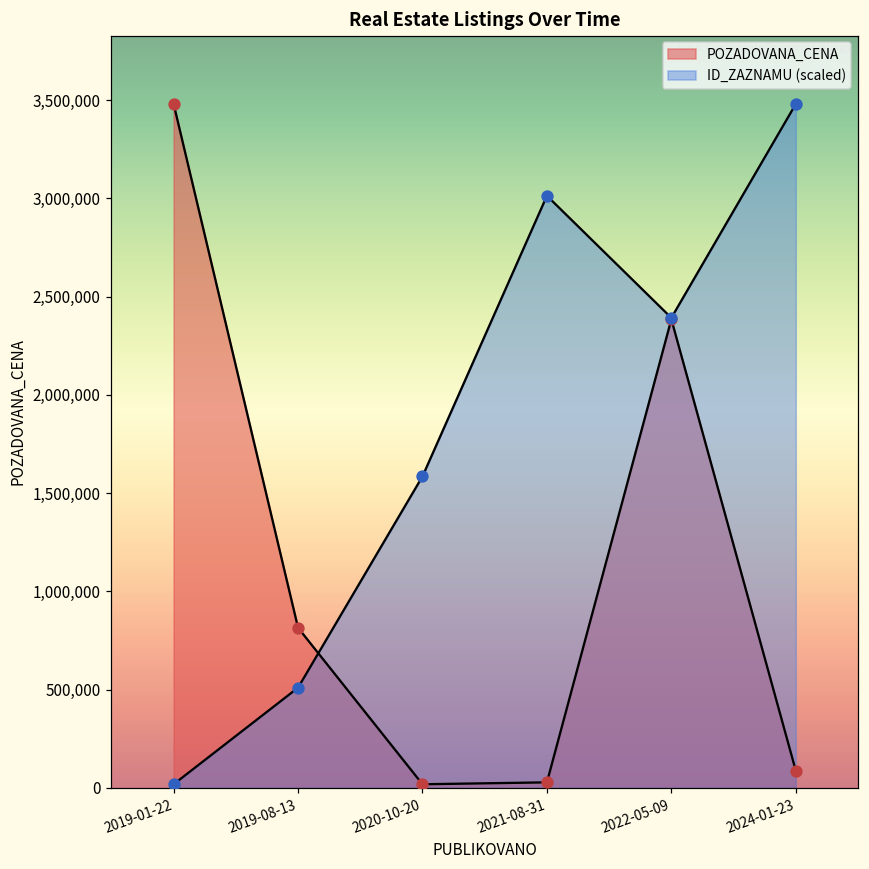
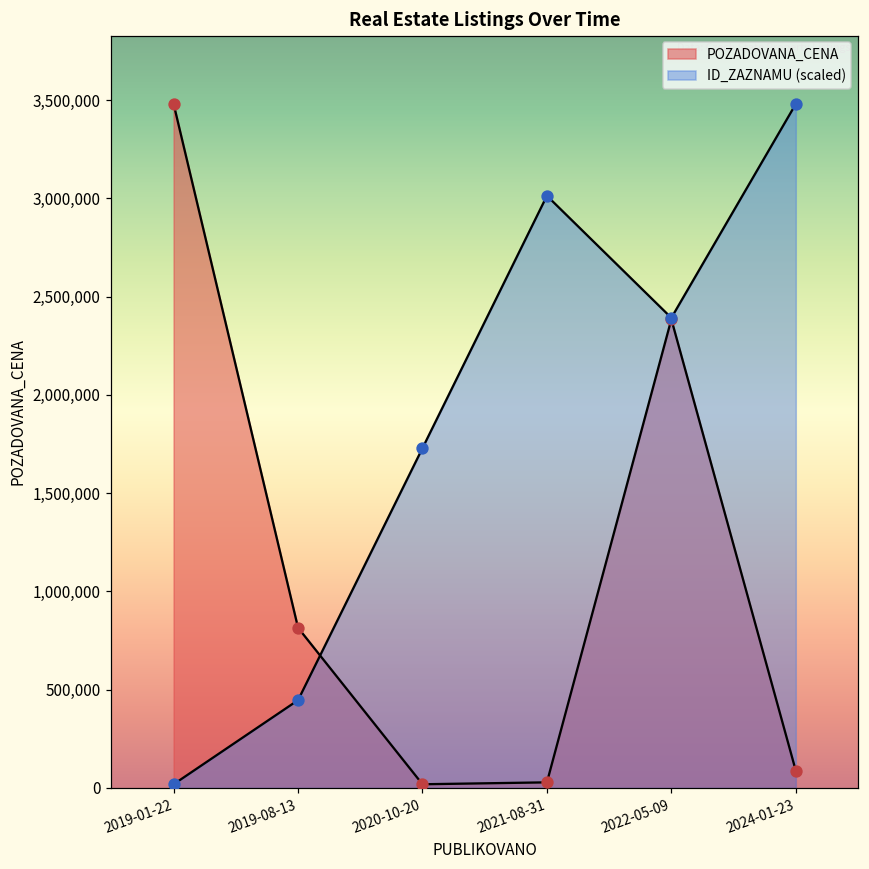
ID_ZAZNAMU (scaled), 2019-08-13: 510,000 -> 450,000
ID_ZAZNAMU (scaled), 2020-10-20: 1,590,000 -> 1,730,000
